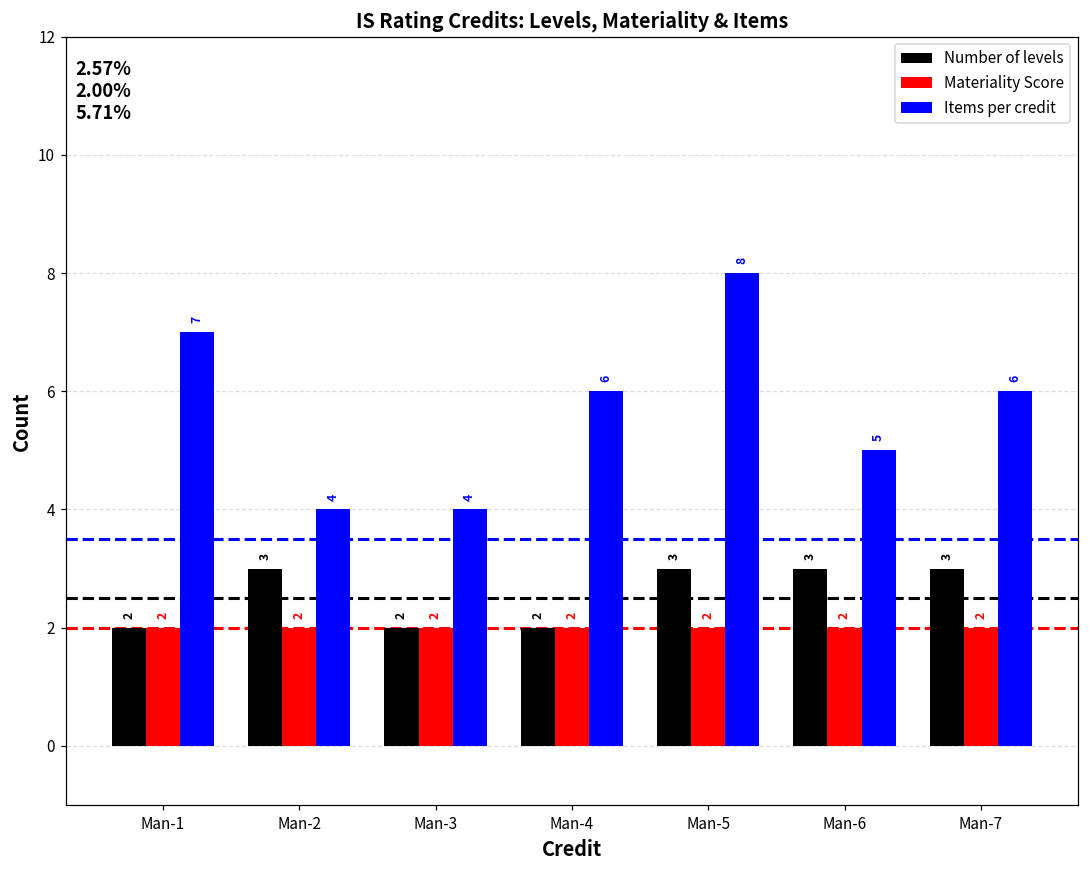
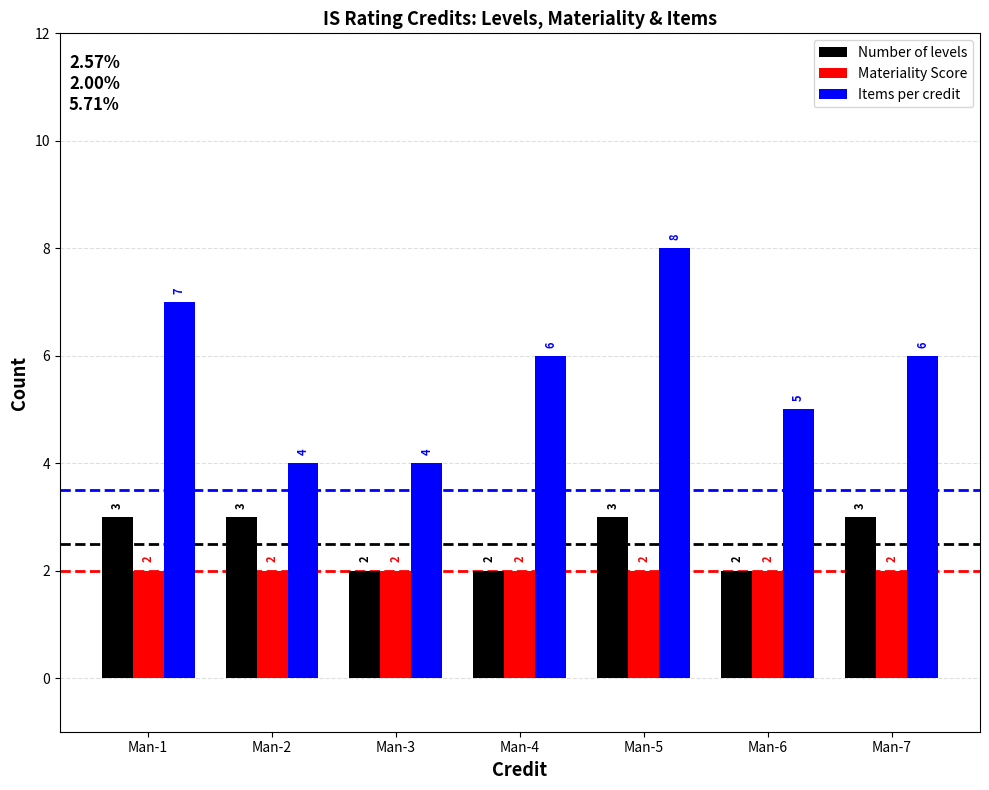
Number of levels, Man-1: 2 -> 3
Number of levels, Man-6: 3 -> 2
